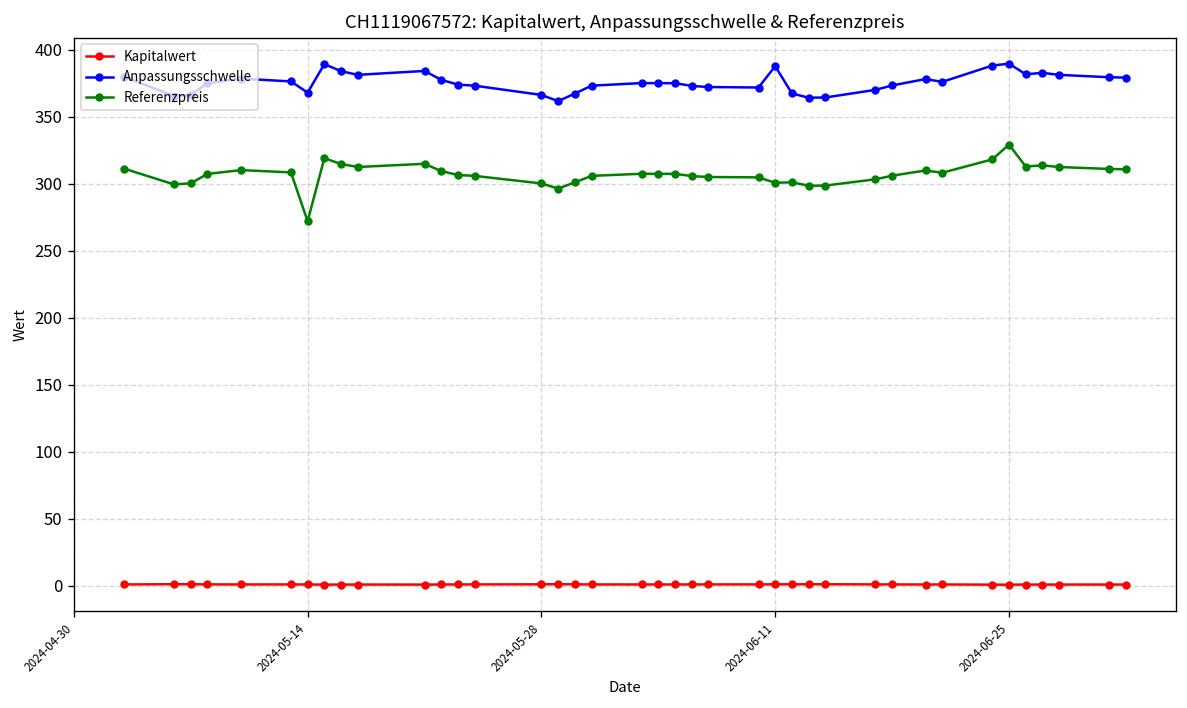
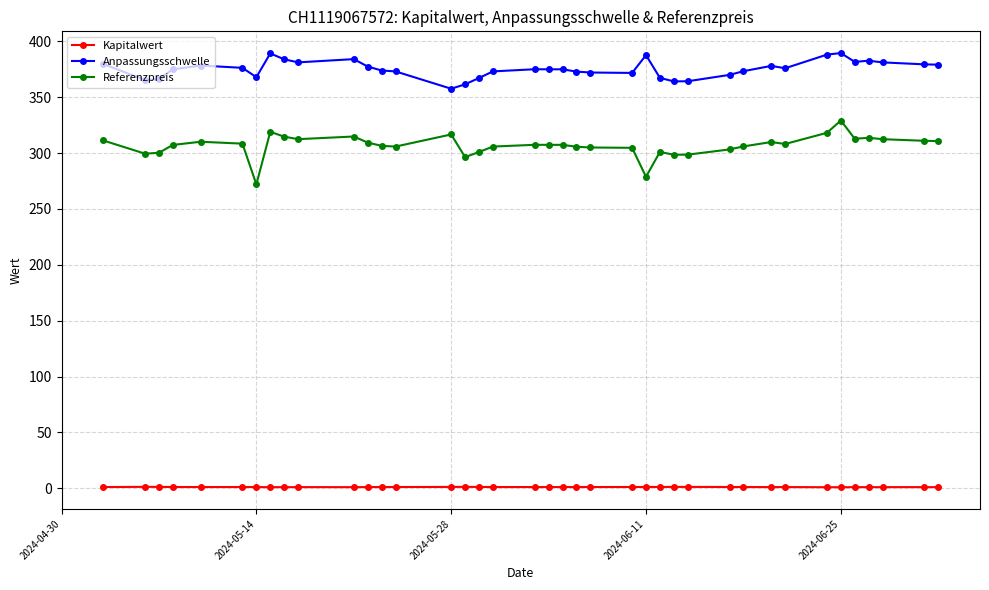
Anpassungsschwelle, 2024-05-28: 366 -> 358
Referenzpreis, 2024-05-28: 300 -> 317
Referenzpreis, 2024-06-11: 301 -> 279
